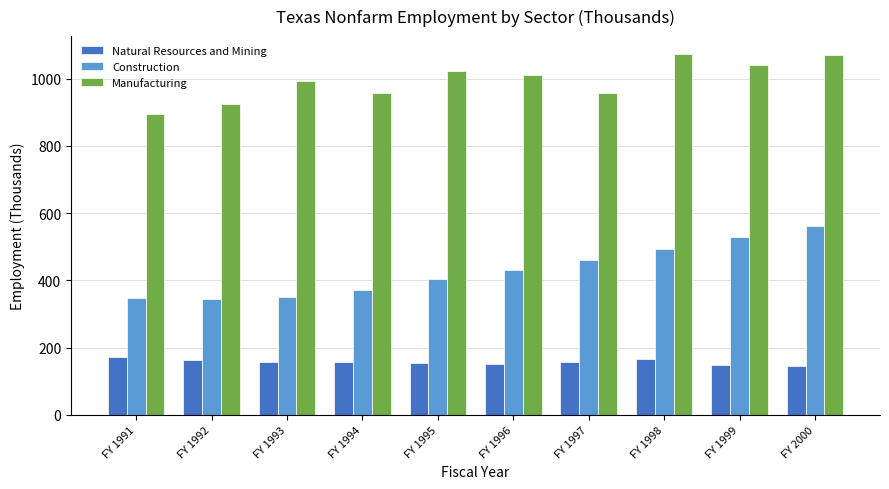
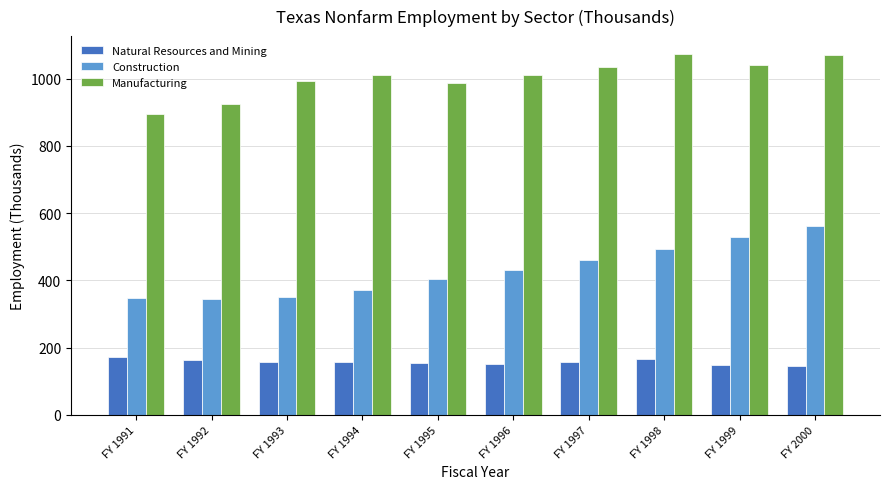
Manufacturing, FY 1994: 960 -> 1010
Manufacturing, FY 1995: 1020 -> 990
Manufacturing, FY 1997: 960 -> 1040
